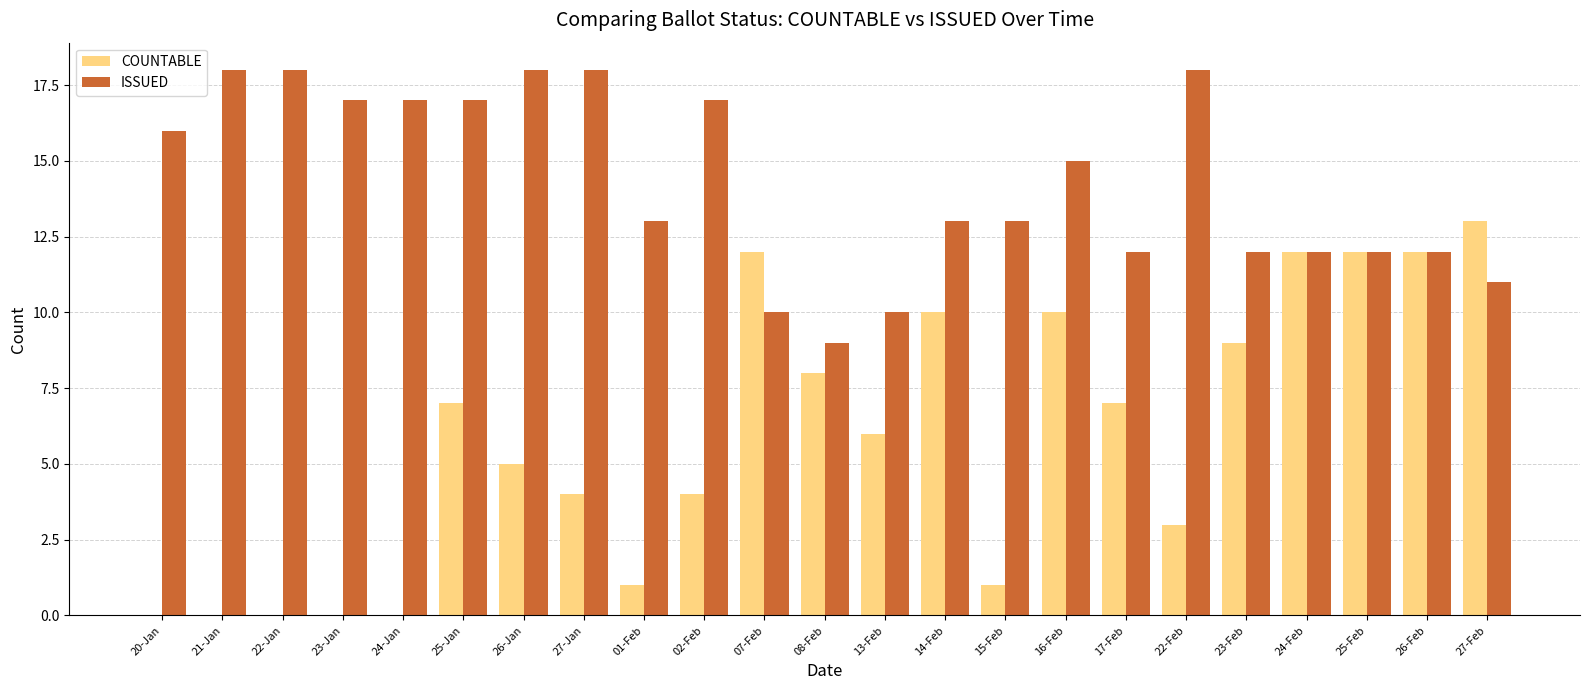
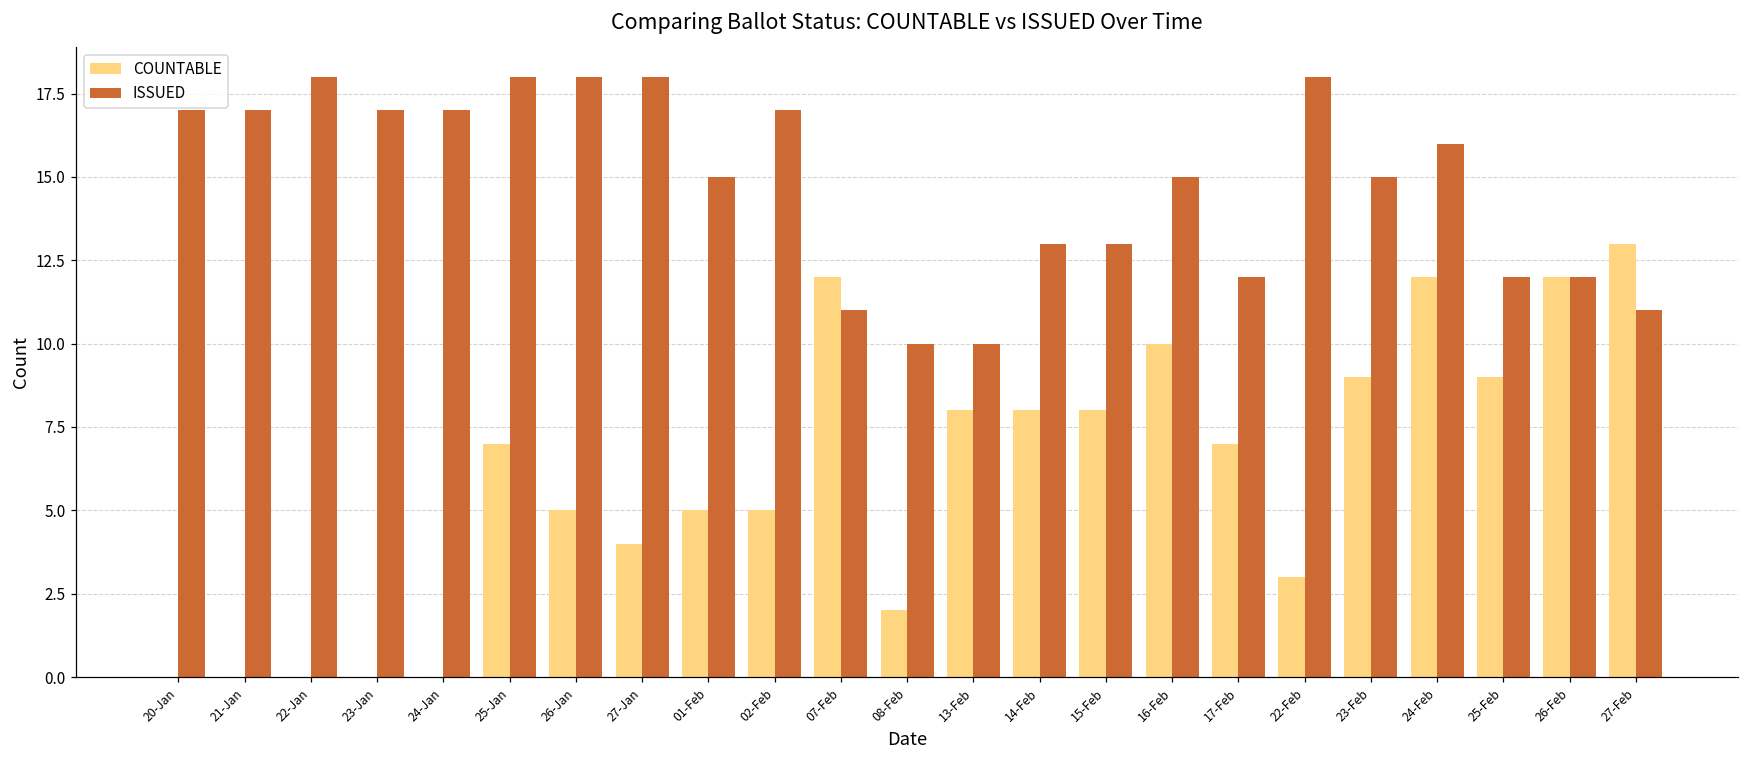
ISSUED, 20-Jan: 16 -> 17
ISSUED, 21-Jan: 18 -> 17
ISSUED, 25-Jan: 17 -> 18
COUNTABLE, 01-Feb: 1 -> 5
ISSUED, 01-Feb: 13 -> 15
COUNTABLE, 02-Feb: 4 -> 5
ISSUED, 07-Feb: 10 -> 11
COUNTABLE, 08-Feb: 8 -> 2
ISSUED, 08-Feb: 9 -> 10
COUNTABLE, 13-Feb: 6 -> 8
COUNTABLE, 14-Feb: 10 -> 8
COUNTABLE, 15-Feb: 1 -> 8
ISSUED, 23-Feb: 12 -> 15
ISSUED, 24-Feb: 12 -> 16
COUNTABLE, 25-Feb: 12 -> 9
